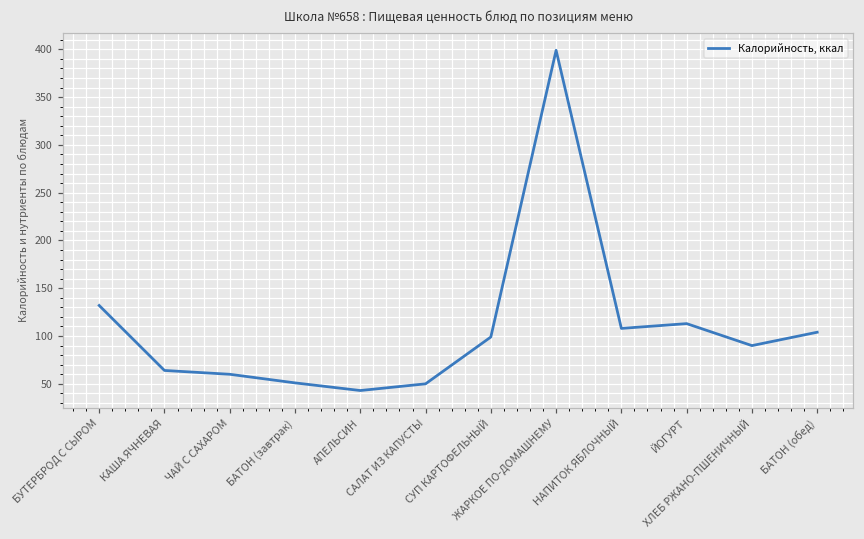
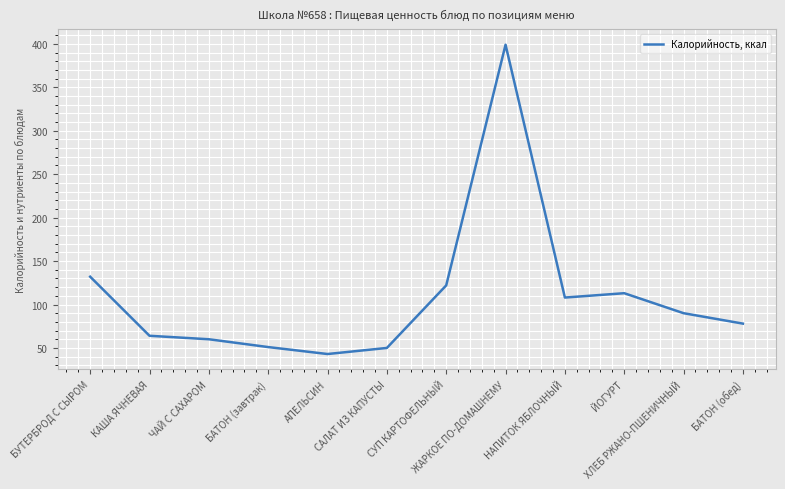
СУП КАРТОФЕЛЬНЫЙ: 100 -> 120
БАТОН (обед): 100 -> 80
